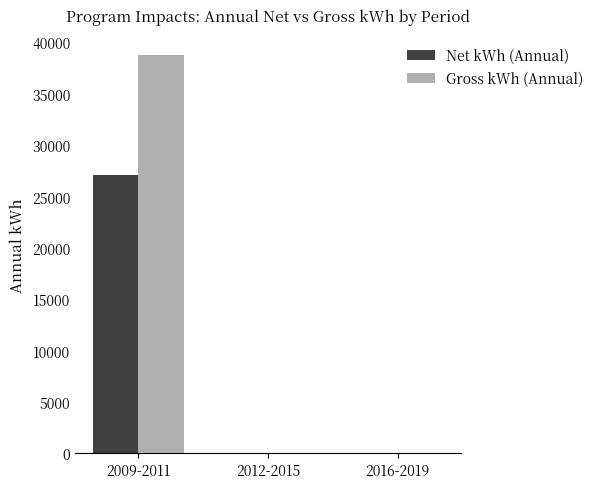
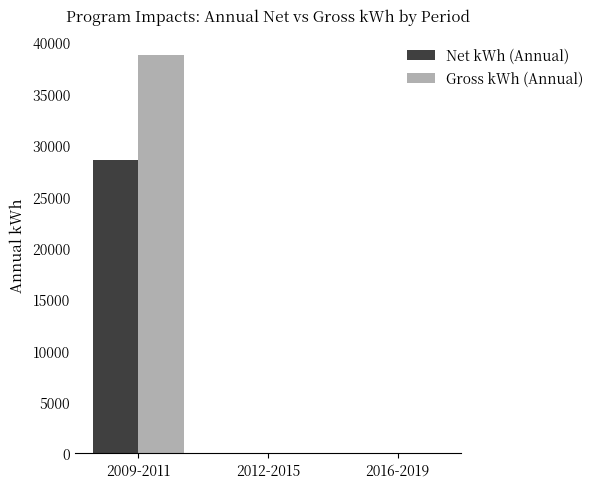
Net kWh (Annual), 2009-2011: 27100 -> 28600
